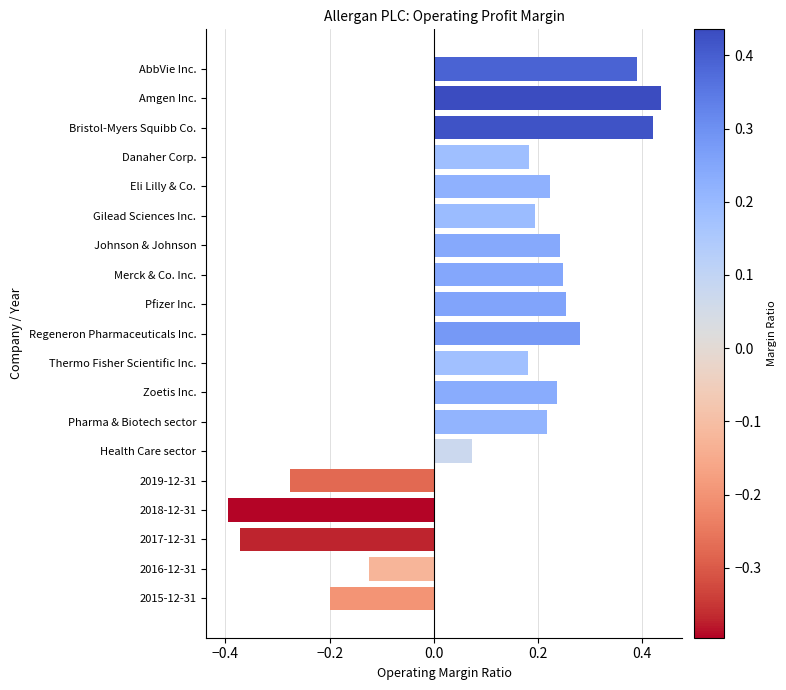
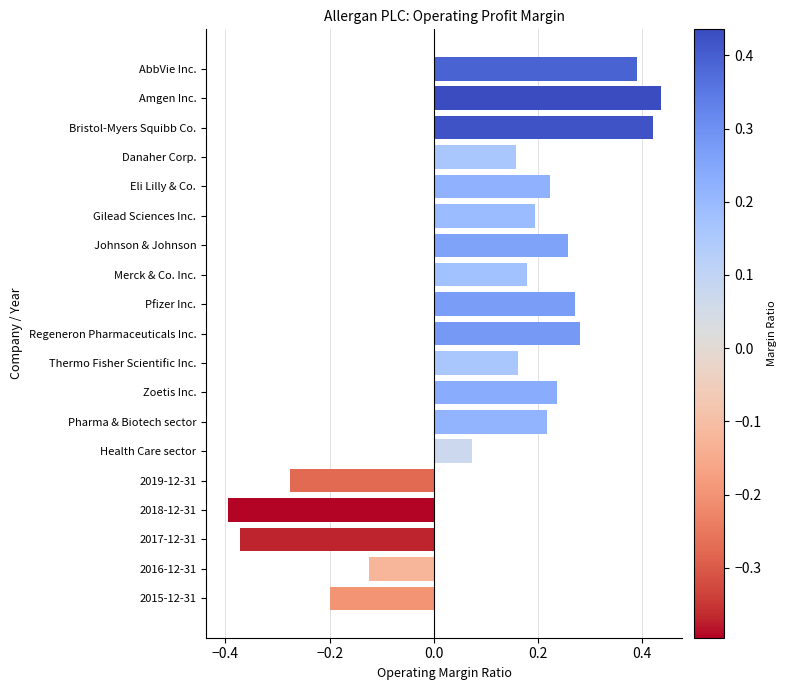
Danaher Corp.: 0.18 -> 0.16
Johnson & Johnson: 0.24 -> 0.26
Merck & Co. Inc.: 0.25 -> 0.18
Pfizer Inc.: 0.25 -> 0.27
Thermo Fisher Scientific Inc.: 0.18 -> 0.16
